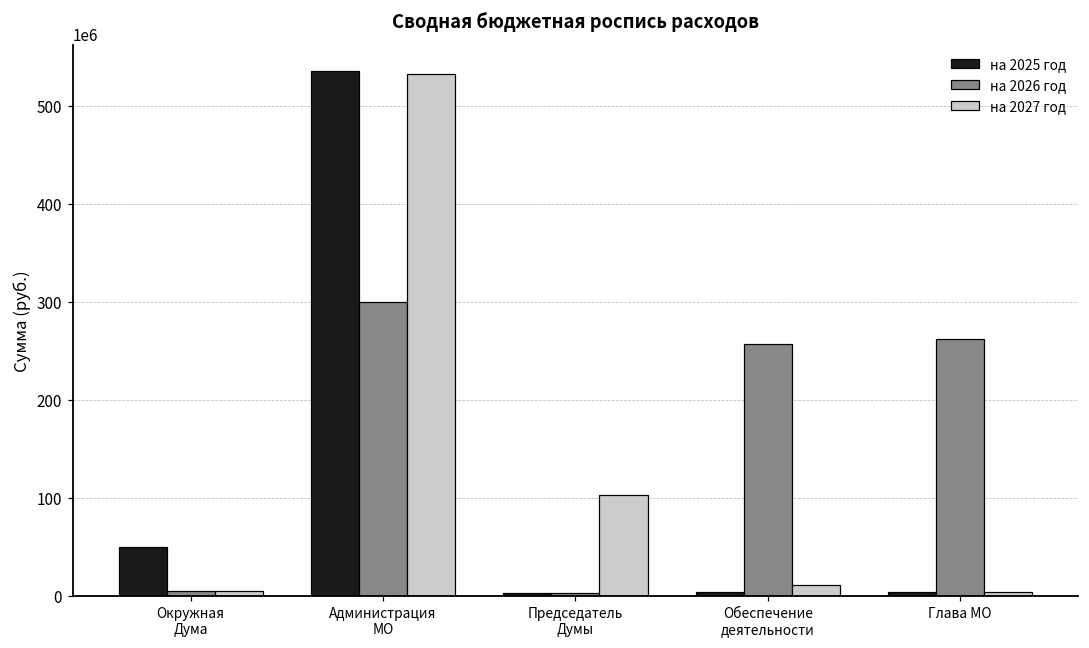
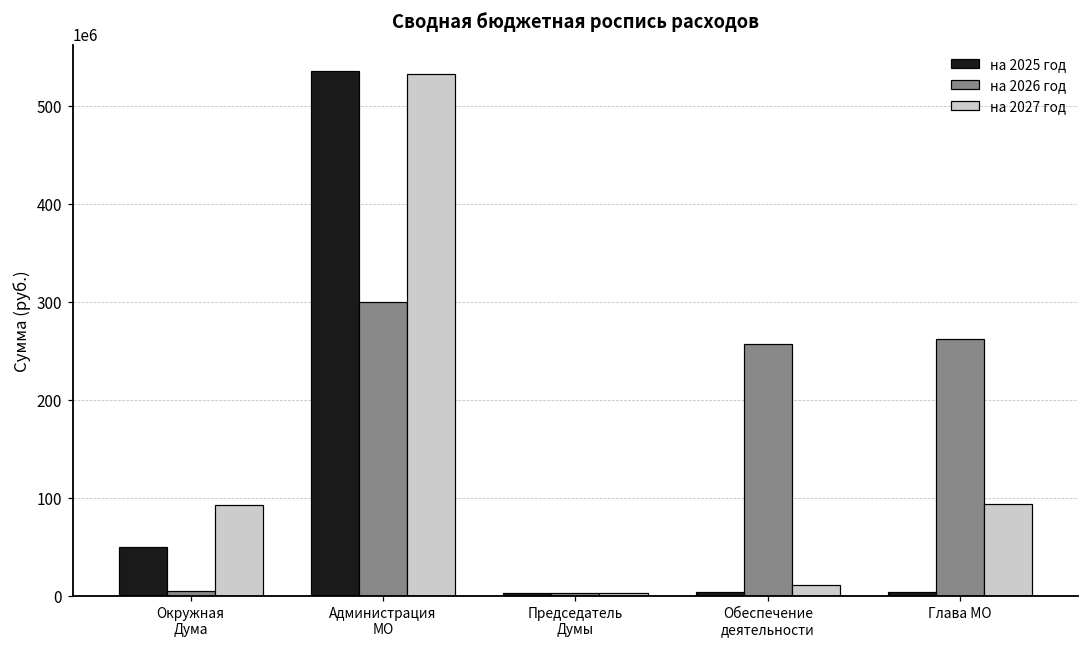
на 2027 год, Окружная Дума: 0 -> 90000000
на 2027 год, Председатель Думы: 100000000 -> 0
на 2027 год, Глава МО: 0 -> 90000000
